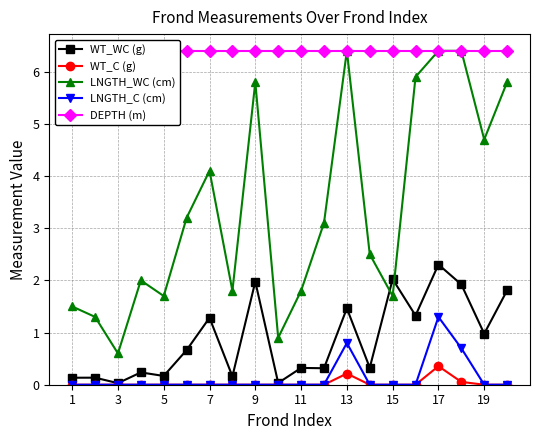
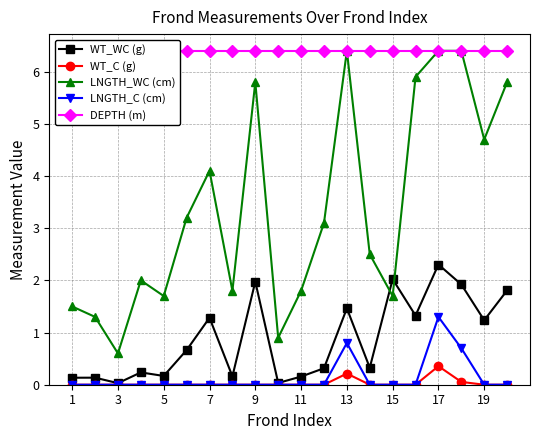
WT_WC (g), 11: 0.3 -> 0.2
WT_WC (g), 19: 1.0 -> 1.2
